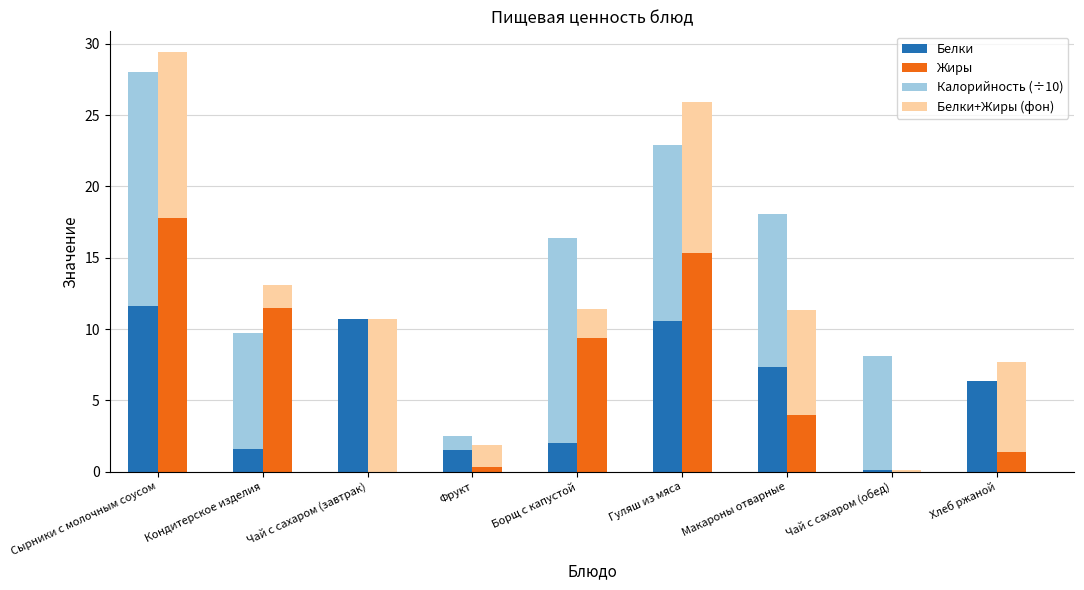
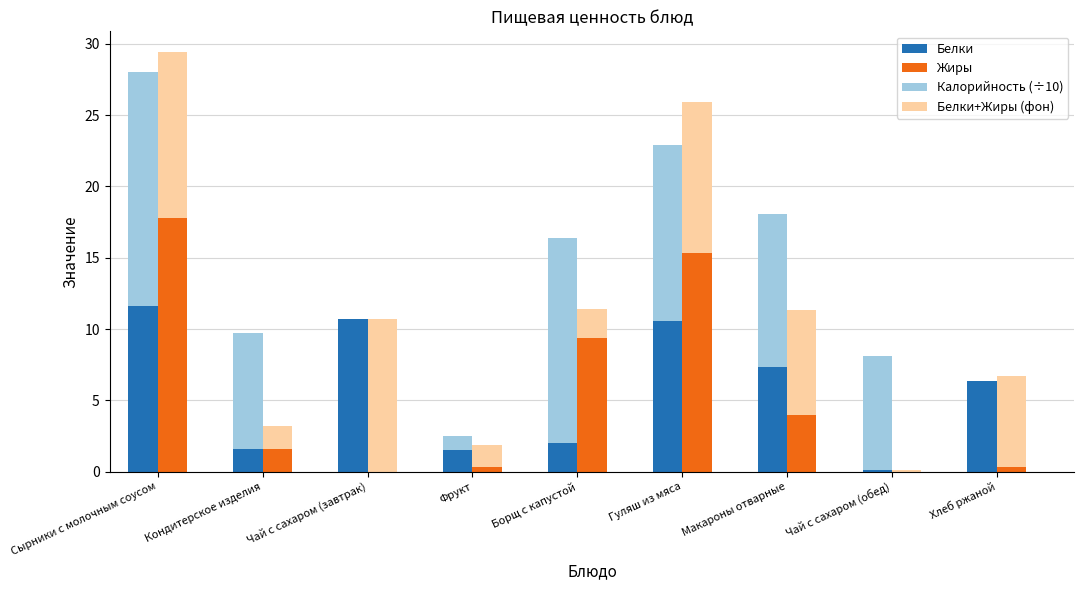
Жиры, Кондитерское изделия: 11.5 -> 1.6
Жиры, Хлеб ржаной: 1.4 -> 0.4
